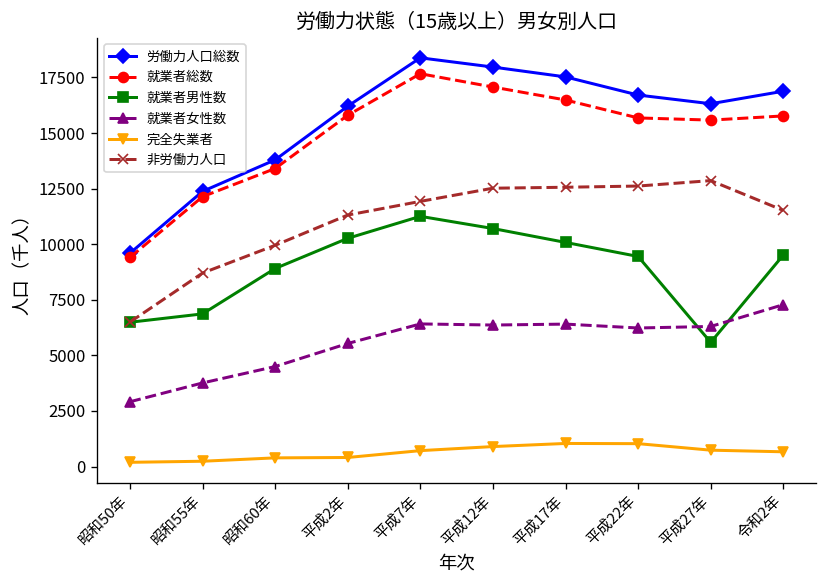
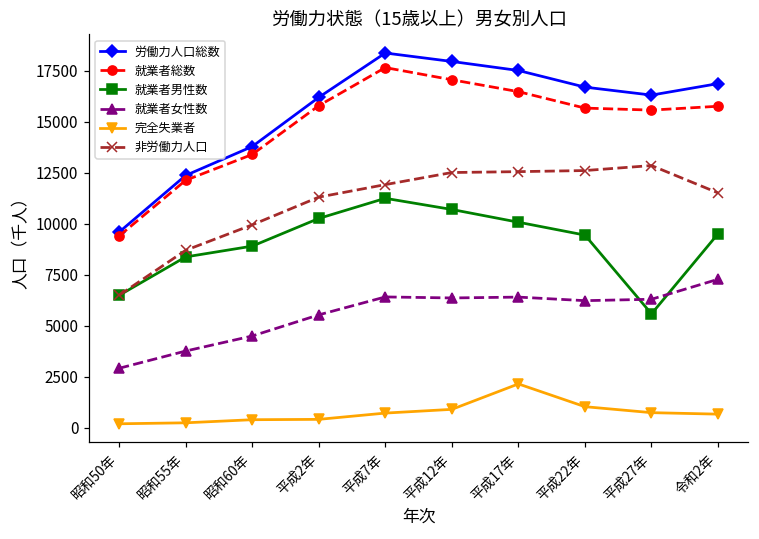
就業者男性数, 昭和55年: 6900 -> 8400
完全失業者, 平成17年: 1000 -> 2100
